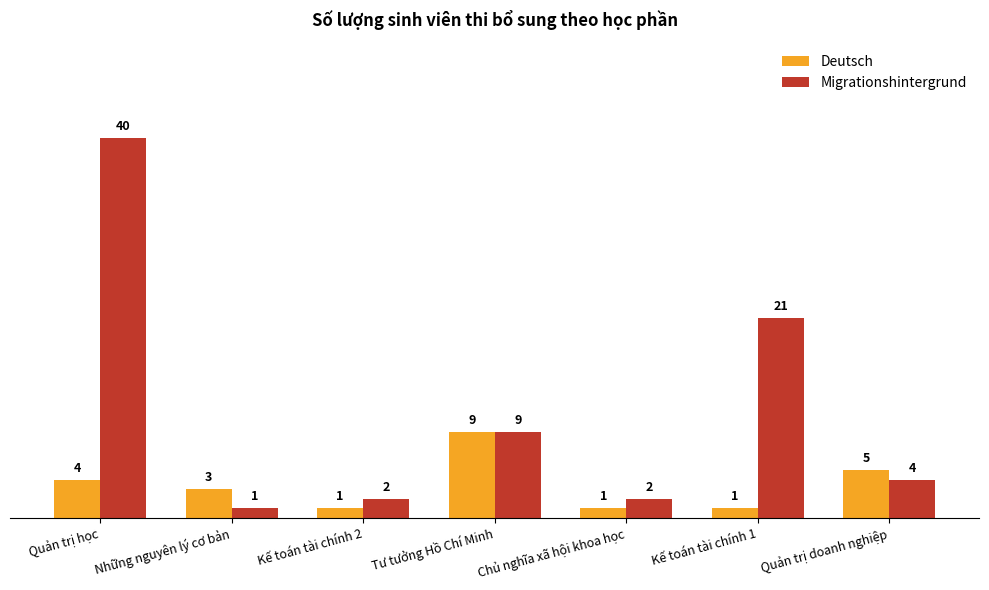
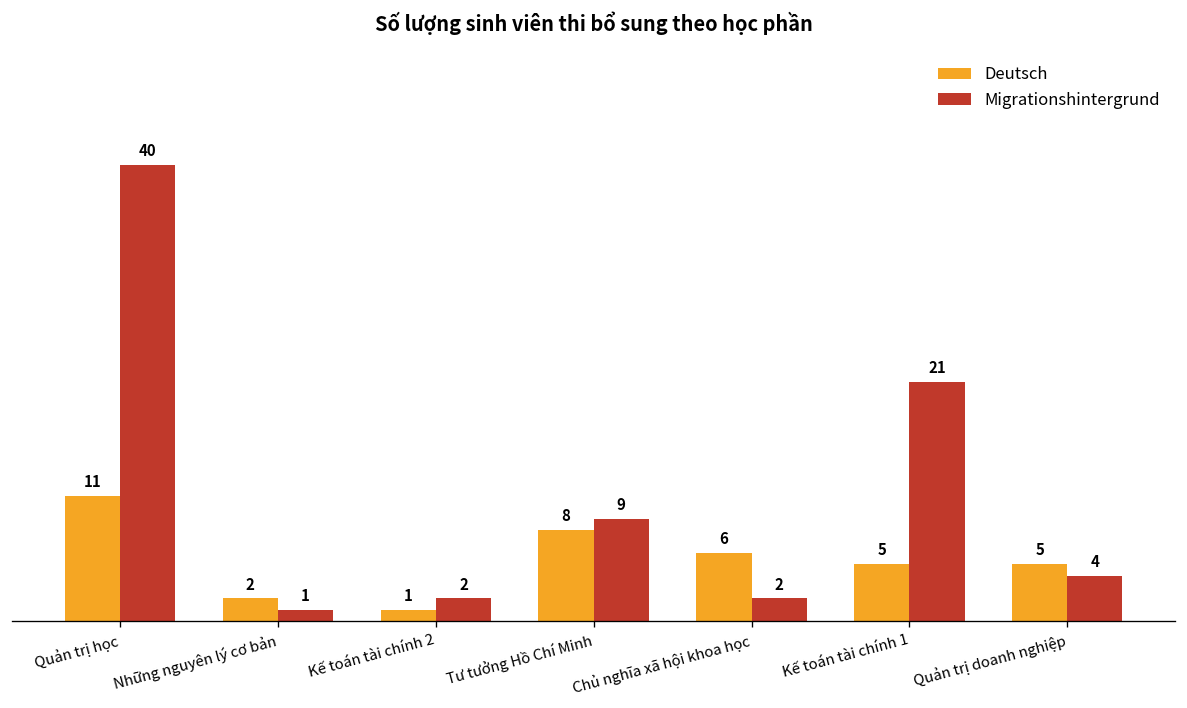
Deutsch, Quản trị học: 4 -> 11
Deutsch, Những nguyên lý cơ bản: 3 -> 2
Deutsch, Tư tưởng Hồ Chí Minh: 9 -> 8
Deutsch, Chủ nghĩa xã hội khoa học: 1 -> 6
Deutsch, Kế toán tài chính 1: 1 -> 5
